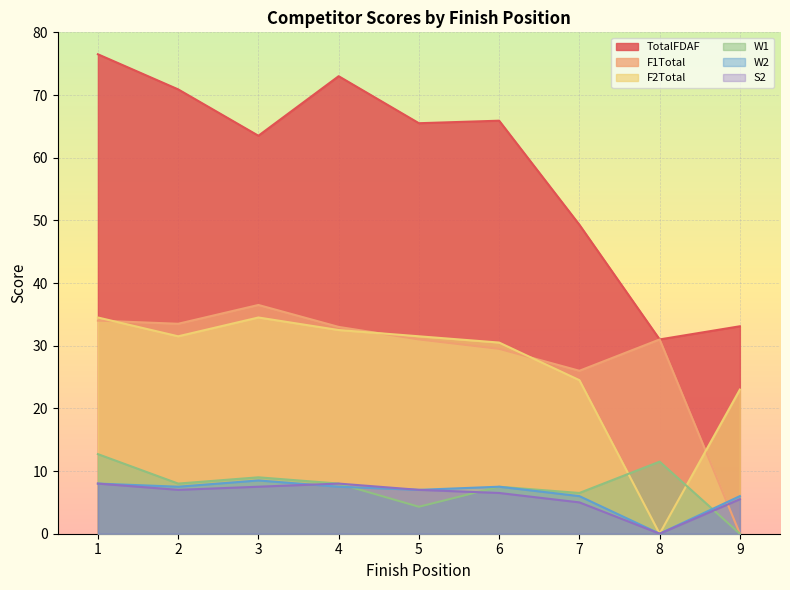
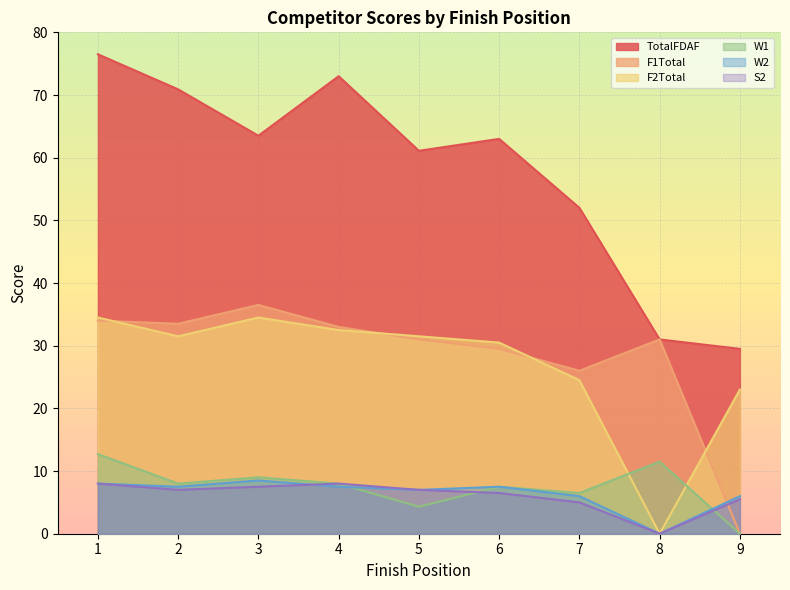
TotalFDAF, 5: 66 -> 61
TotalFDAF, 6: 66 -> 63
TotalFDAF, 7: 49 -> 52
TotalFDAF, 9: 33 -> 30
